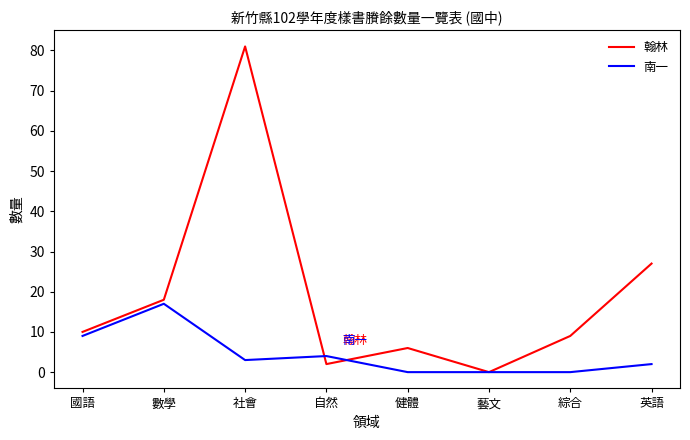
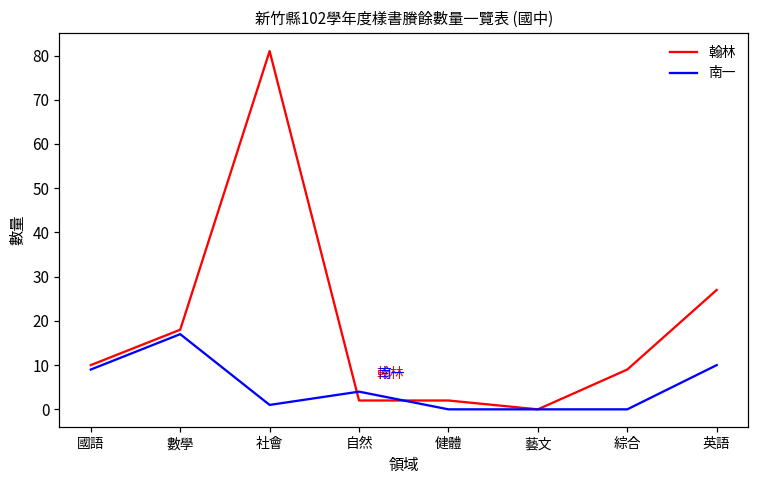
南一, 社會: 3 -> 1
翰林, 健體: 6 -> 2
南一, 英語: 2 -> 10
